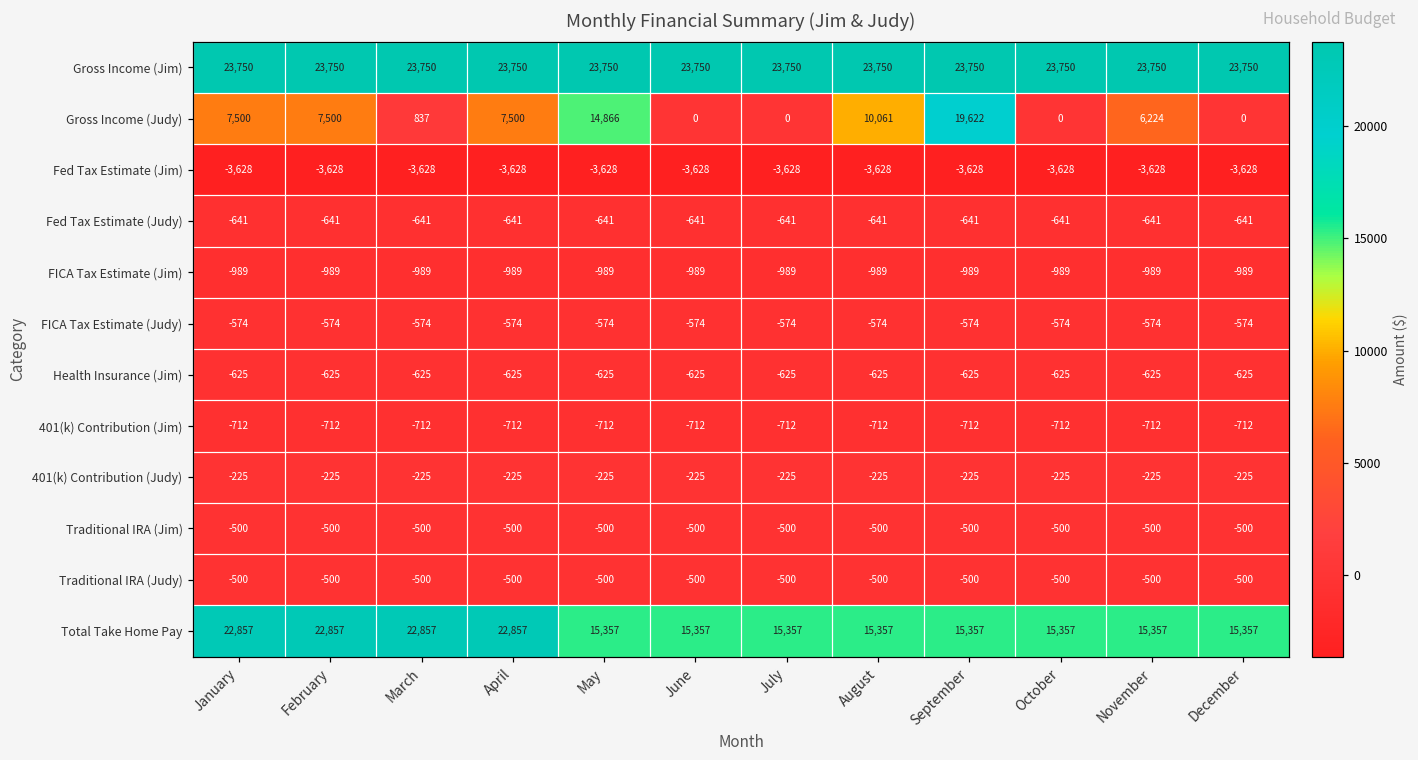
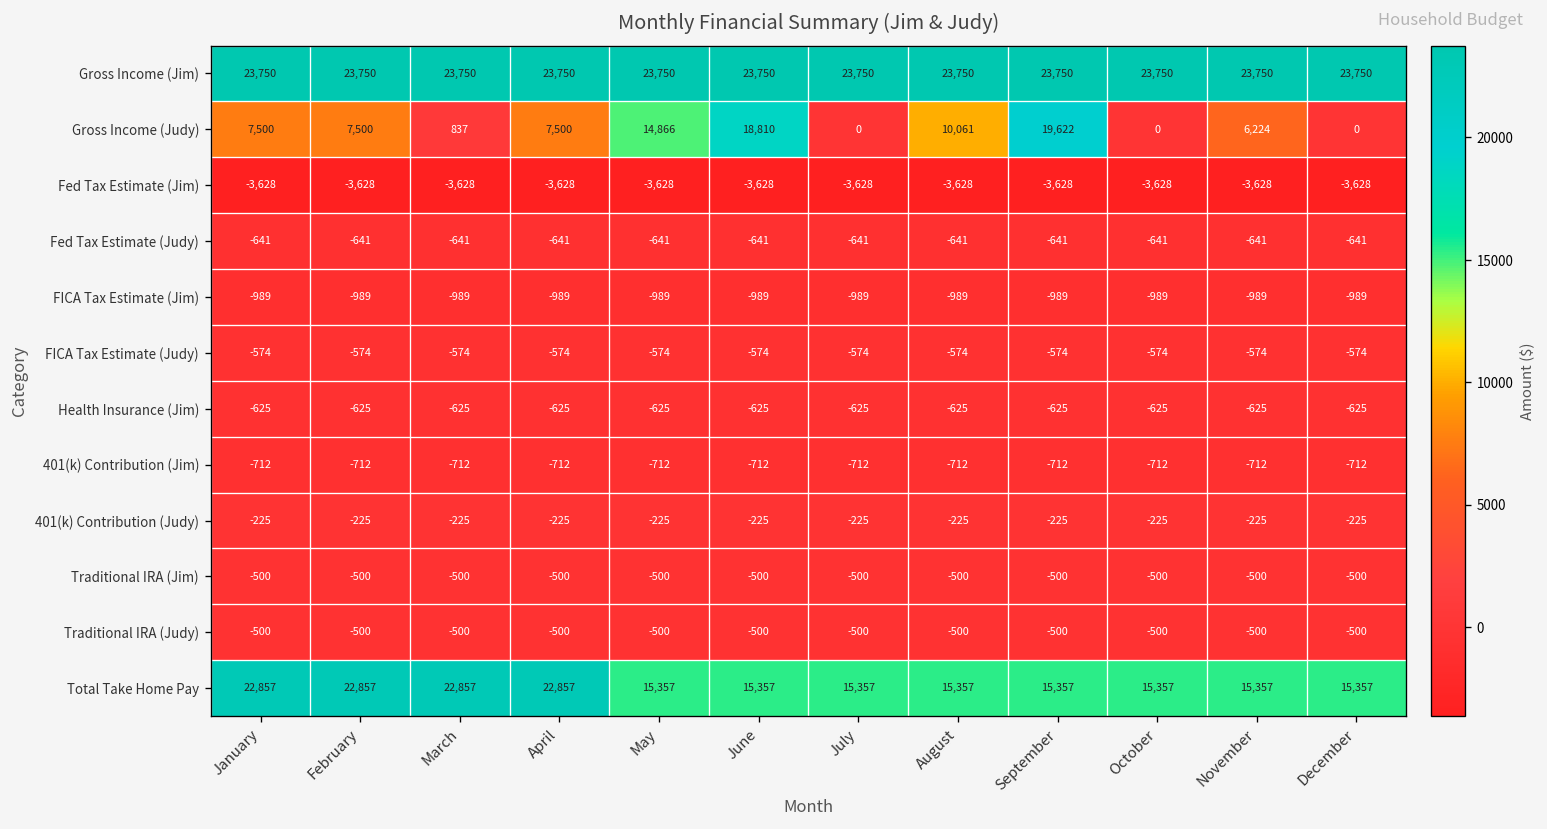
Gross Income (Judy), June: 0 -> 18,810
